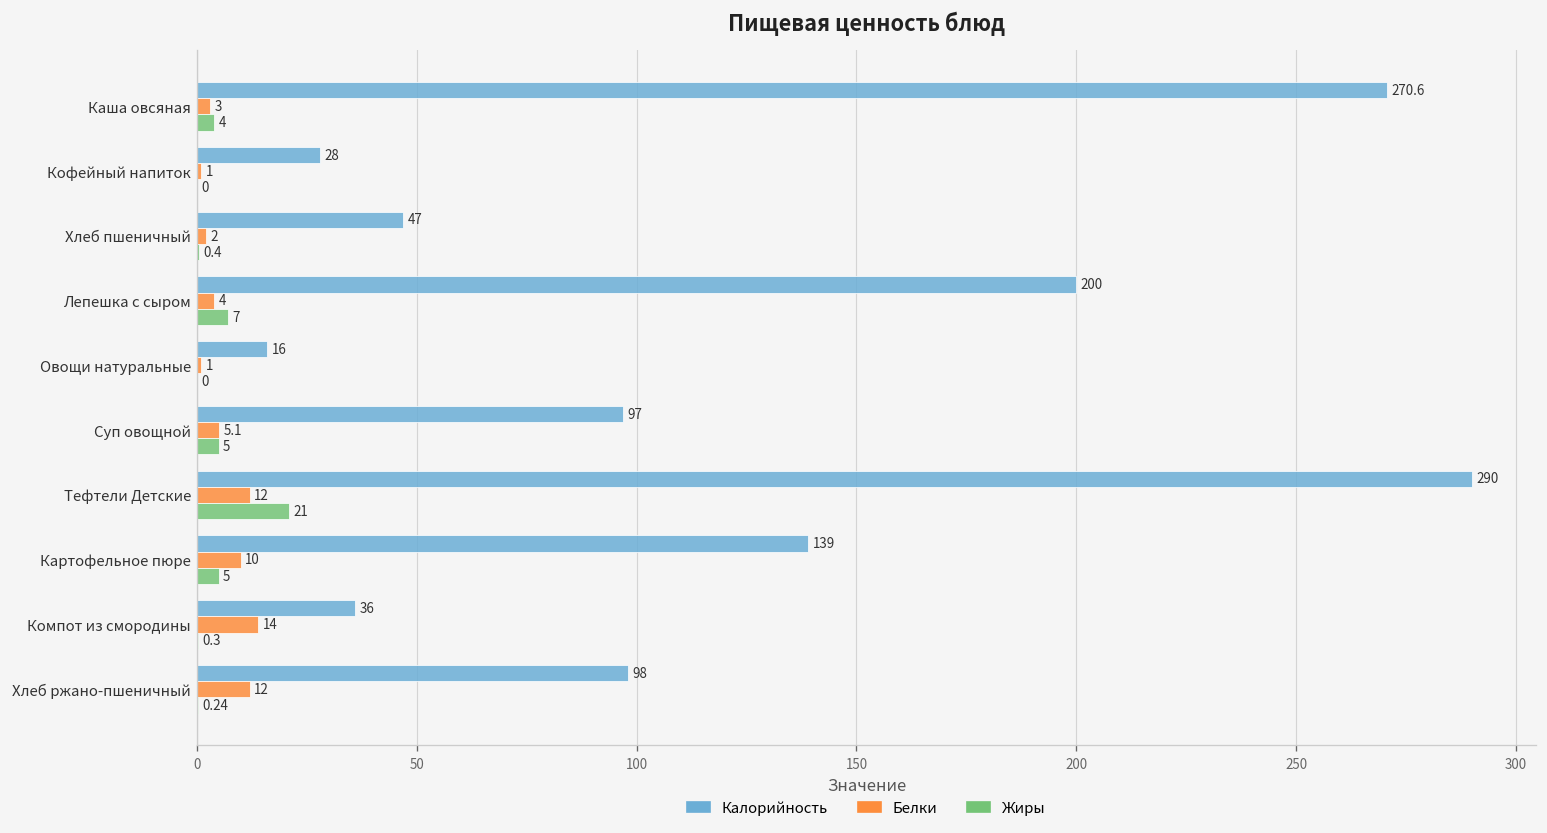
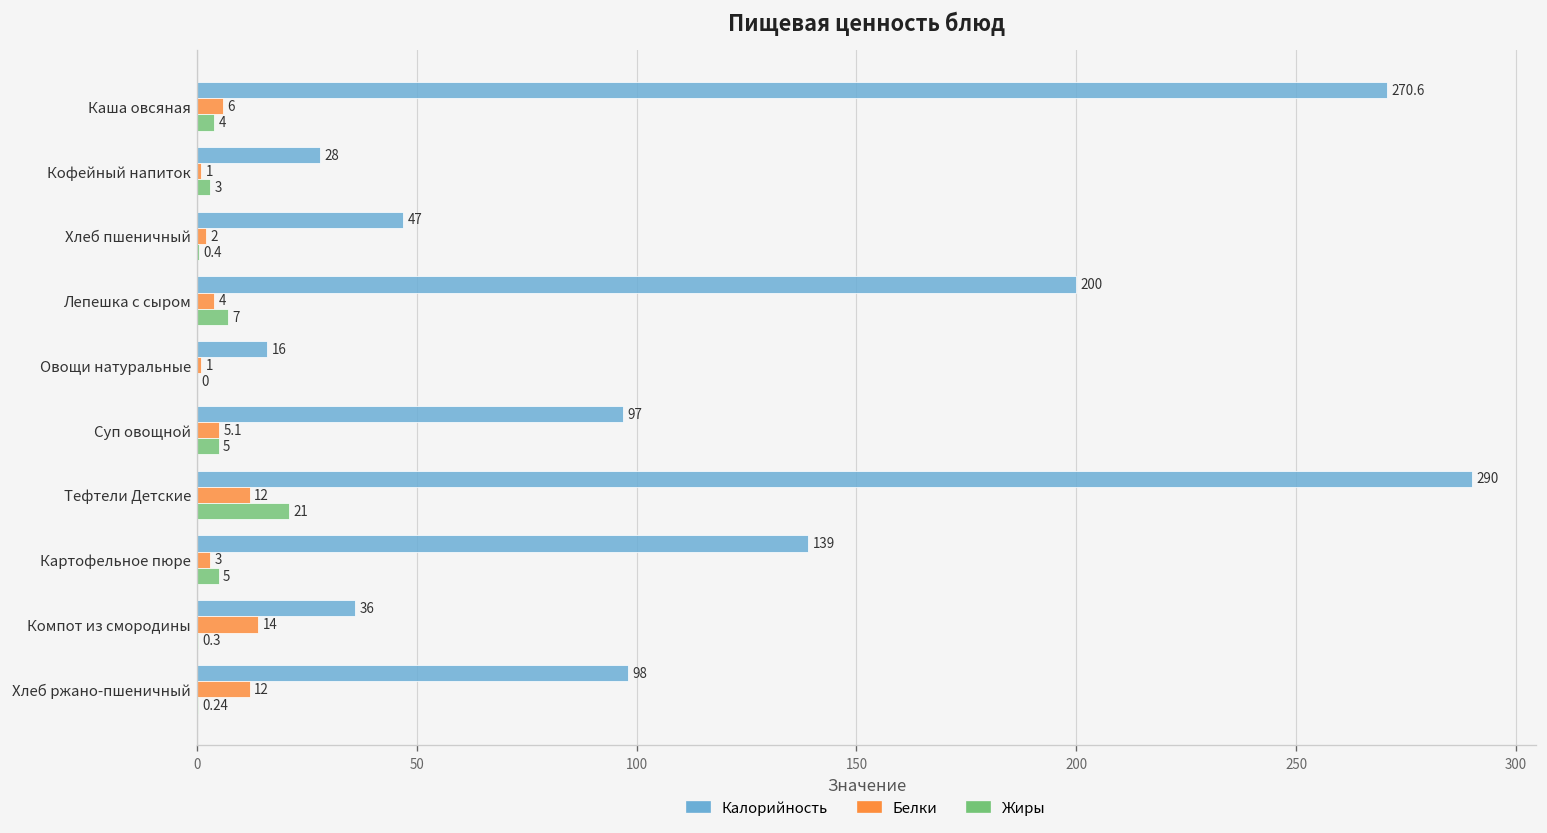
Белки, Каша овсяная: 3 -> 6
Жиры, Кофейный напиток: 0 -> 3
Белки, Картофельное пюре: 10 -> 3
